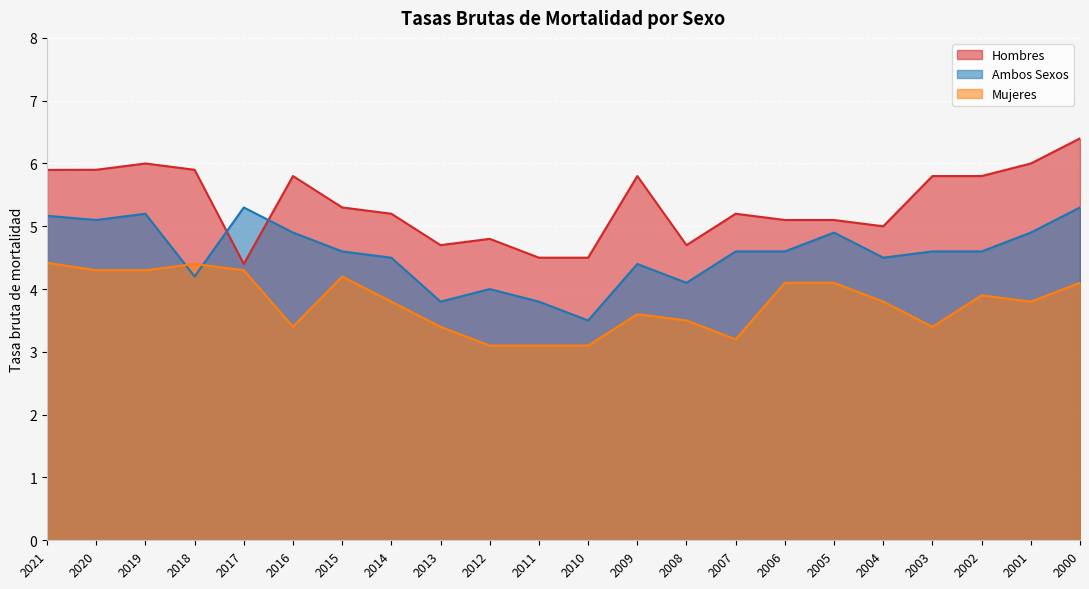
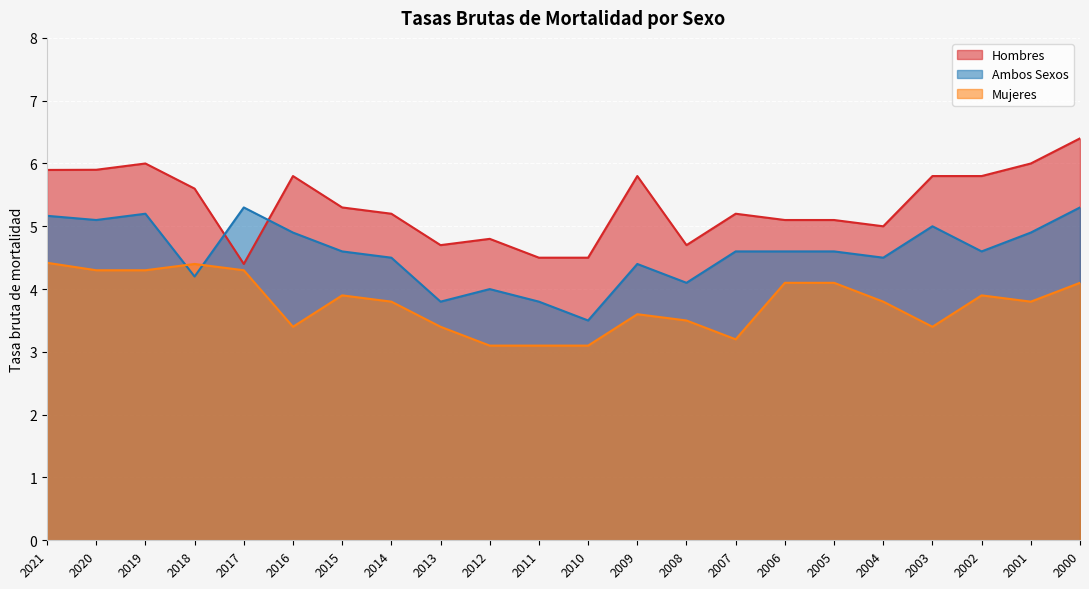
Hombres, 2018: 5.9 -> 5.6
Mujeres, 2015: 4.2 -> 3.9
Ambos Sexos, 2005: 4.9 -> 4.6
Ambos Sexos, 2003: 4.6 -> 5.0
